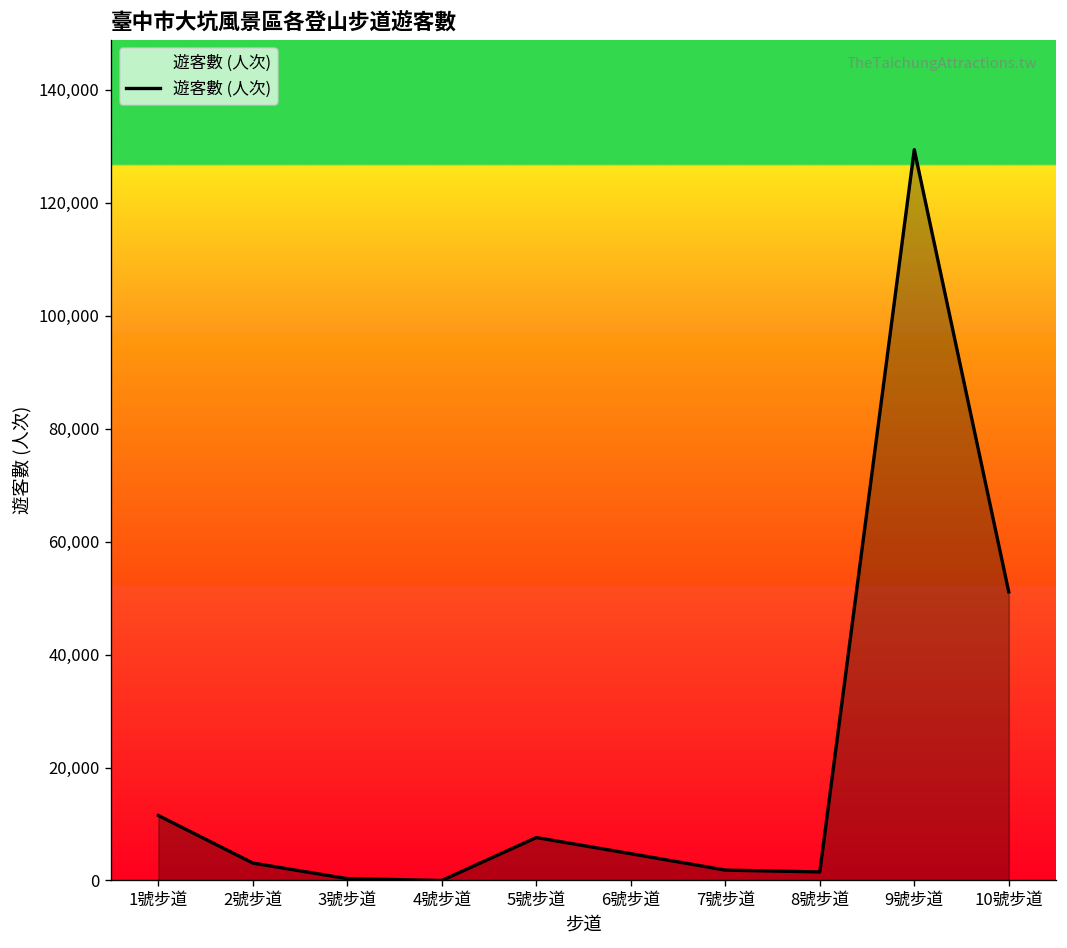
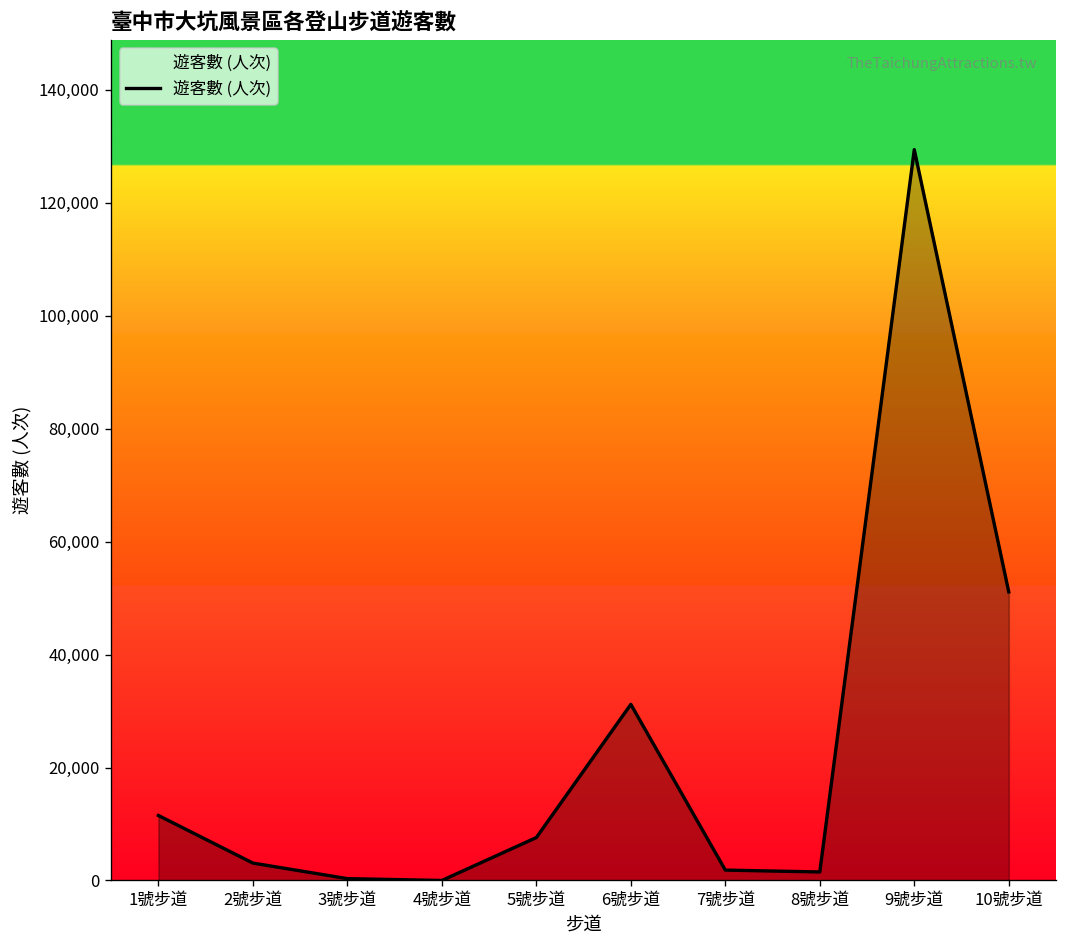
6號步道: 5,000 -> 31,000
